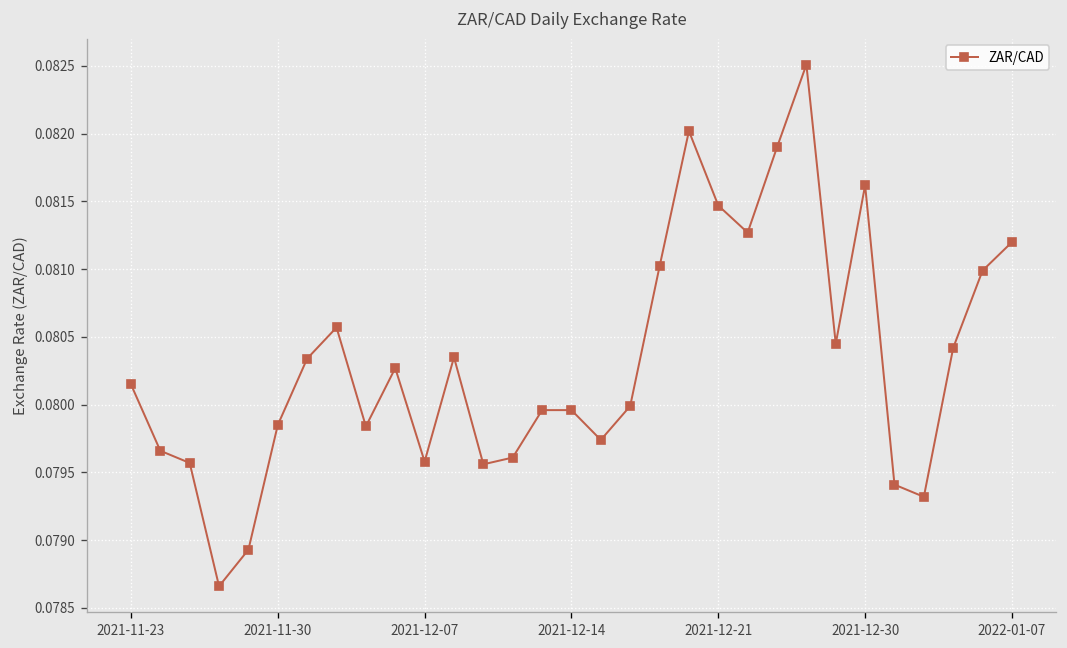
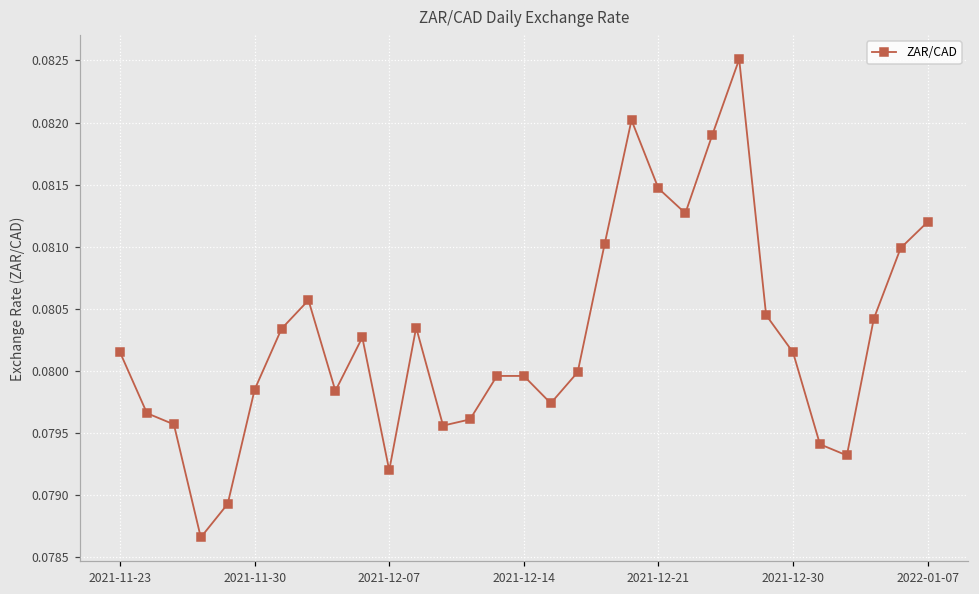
2021-12-07: 0.07958 -> 0.07920
2021-12-30: 0.08162 -> 0.08015
